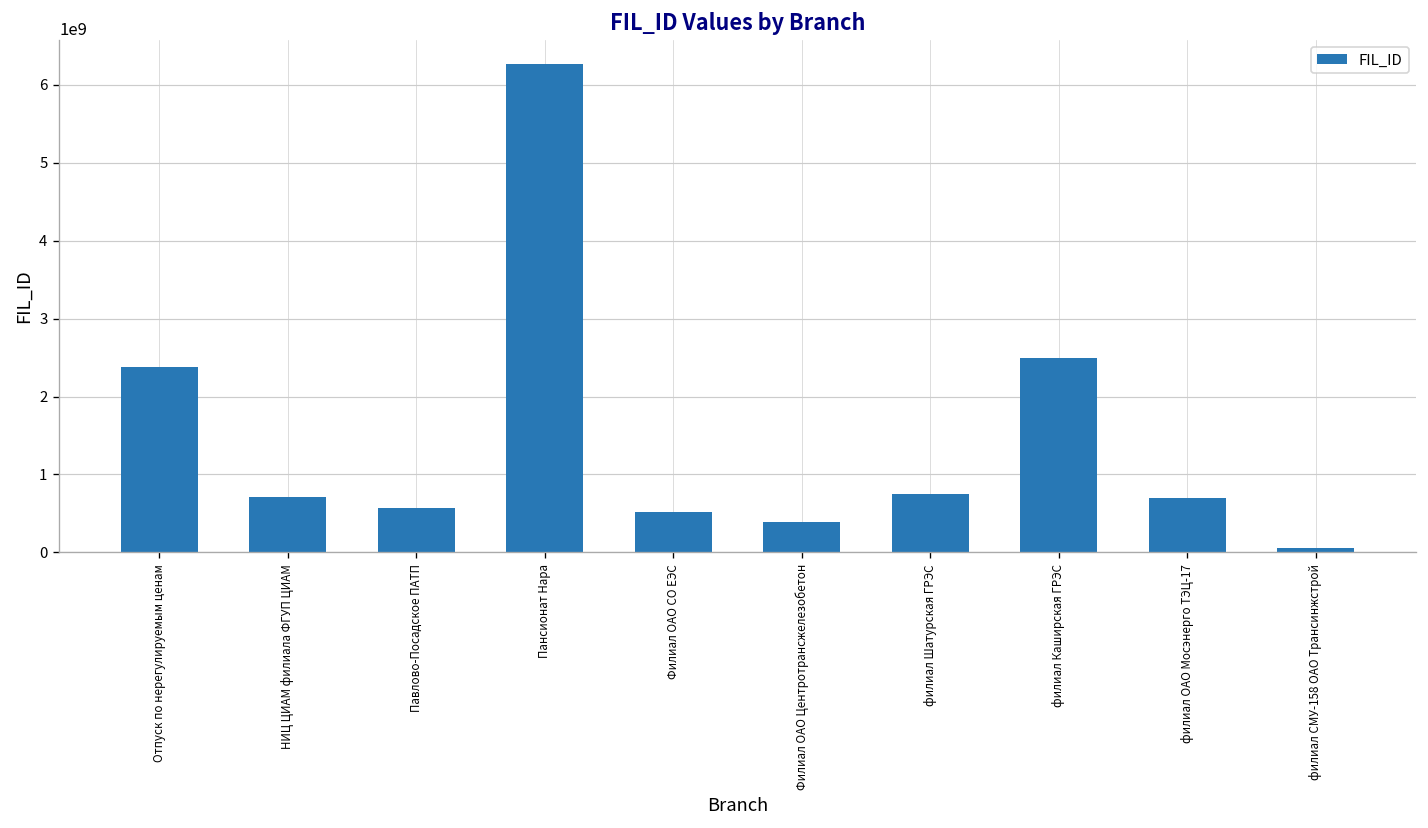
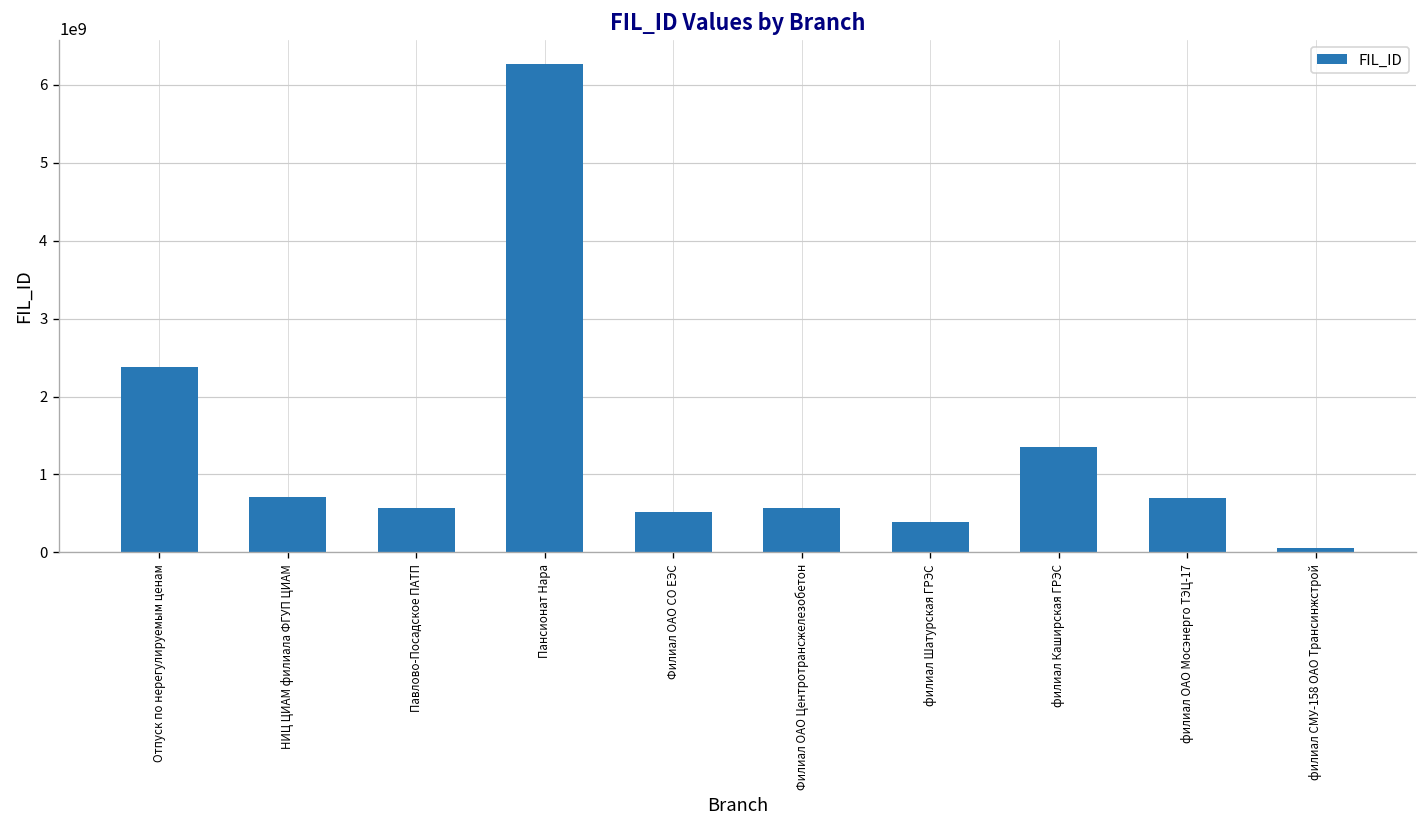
Филиал ОАО Центротрансжелезобетон: 400000000 -> 600000000
филиал Шатурская ГРЭС: 800000000 -> 400000000
филиал Каширская ГРЭС: 2500000000 -> 1400000000
